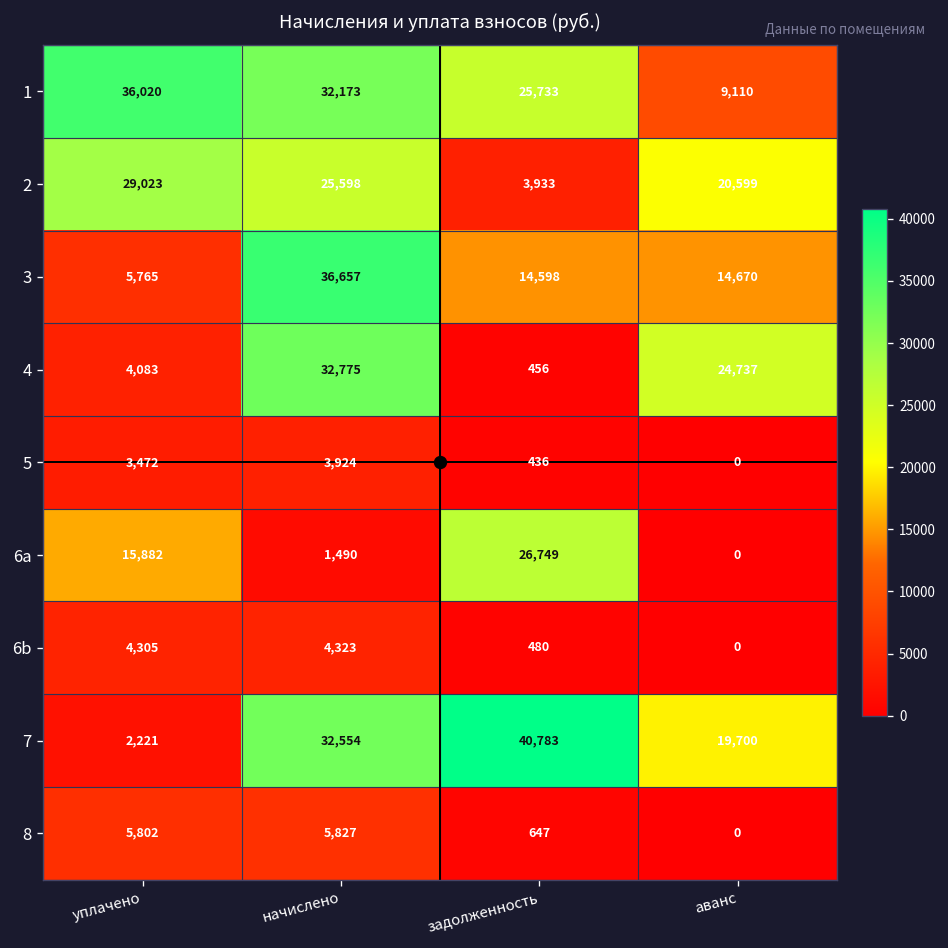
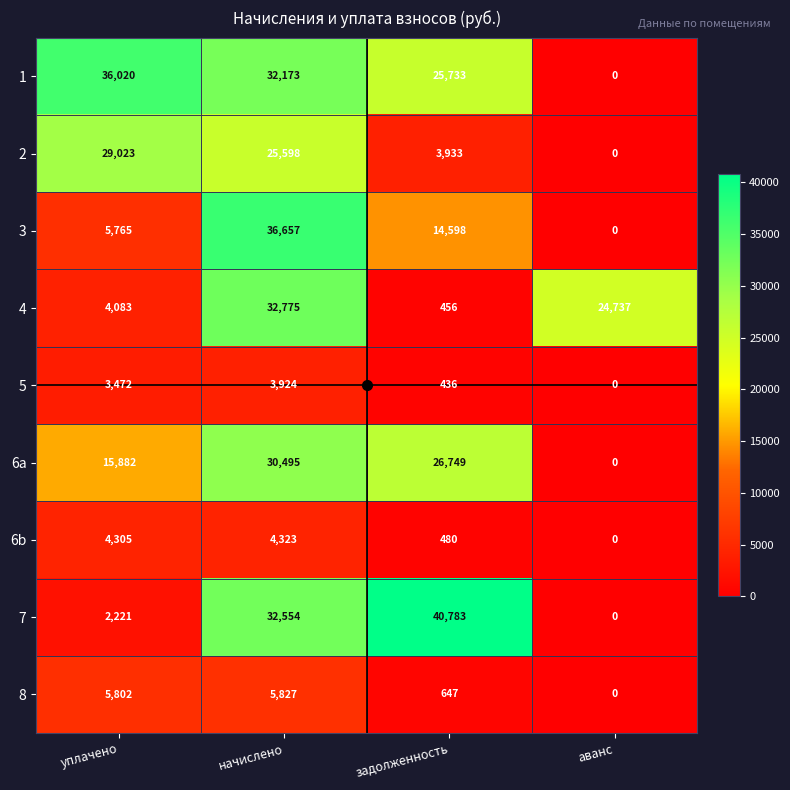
1, аванс: 9,110 -> 0
2, аванс: 20,599 -> 0
3, аванс: 14,670 -> 0
6a, начислено: 1,490 -> 30,495
7, аванс: 19,700 -> 0
